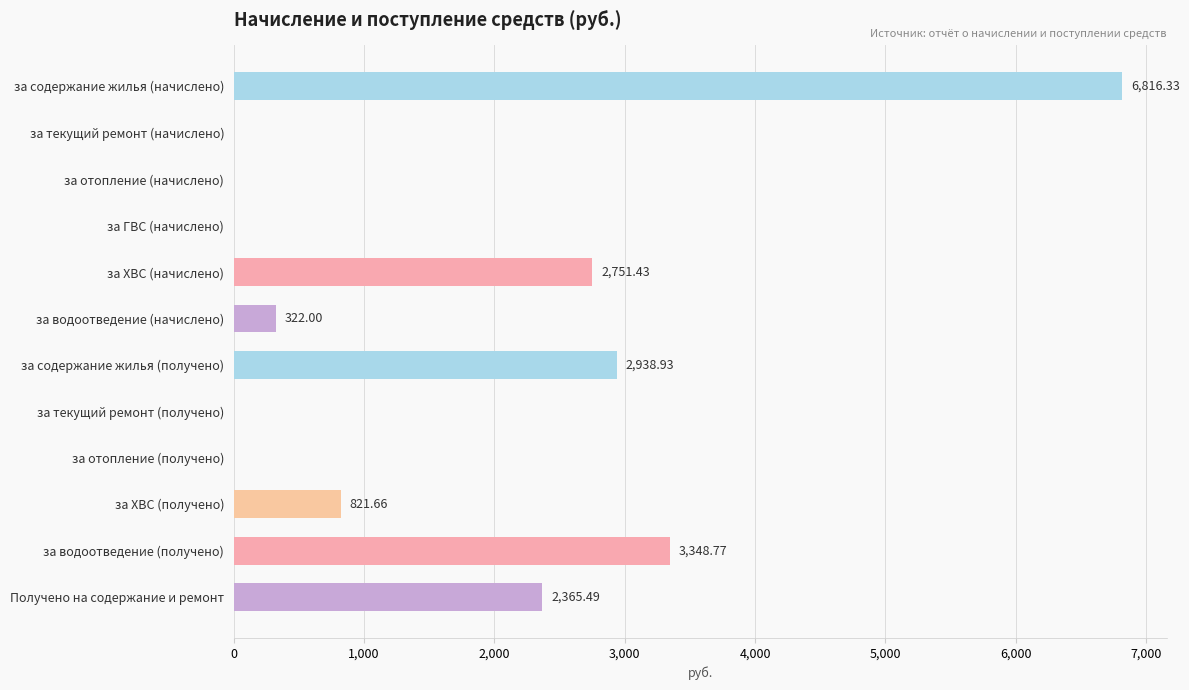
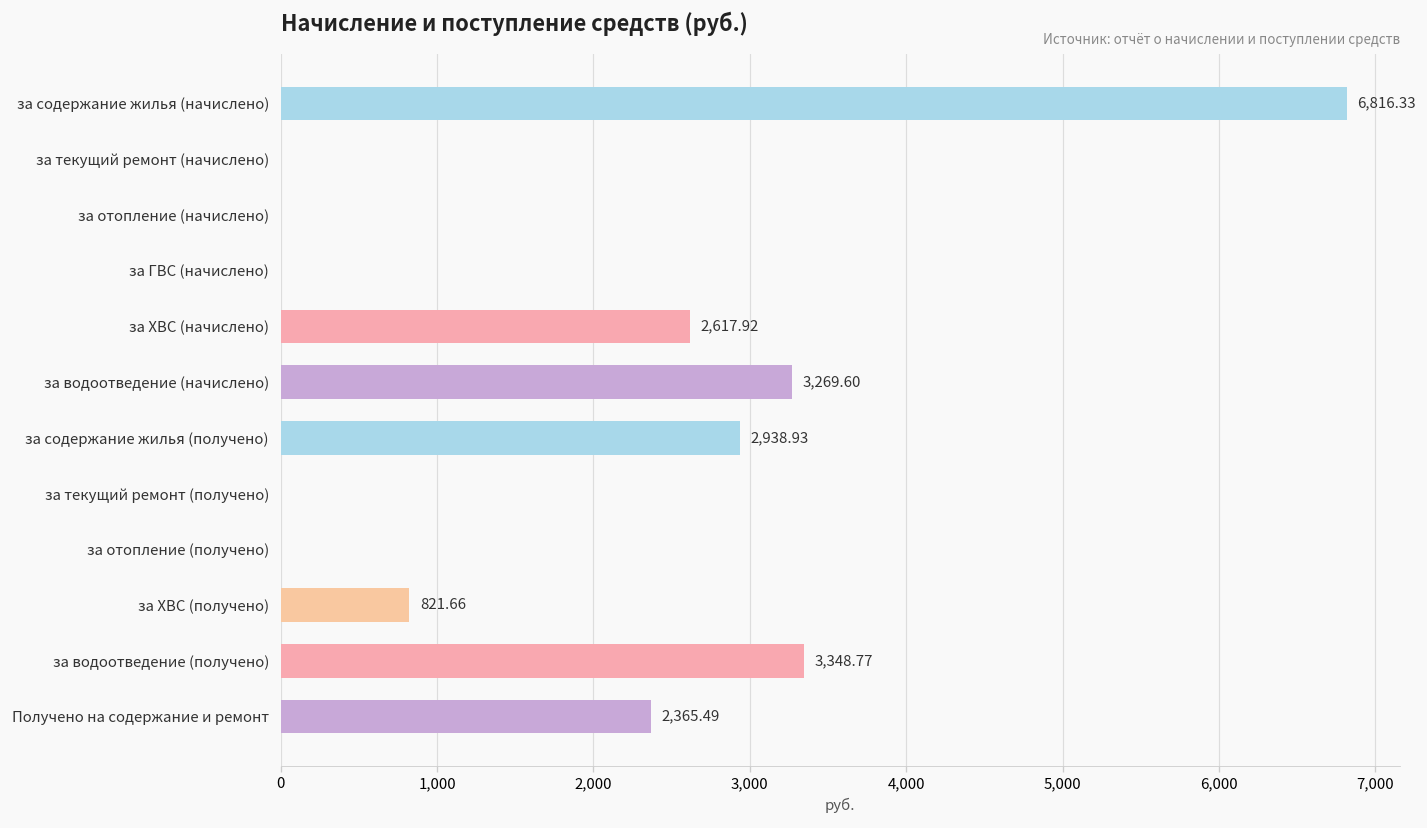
за ХВС (начислено): 2,751.43 -> 2,617.92
за водоотведение (начислено): 322.00 -> 3,269.60
